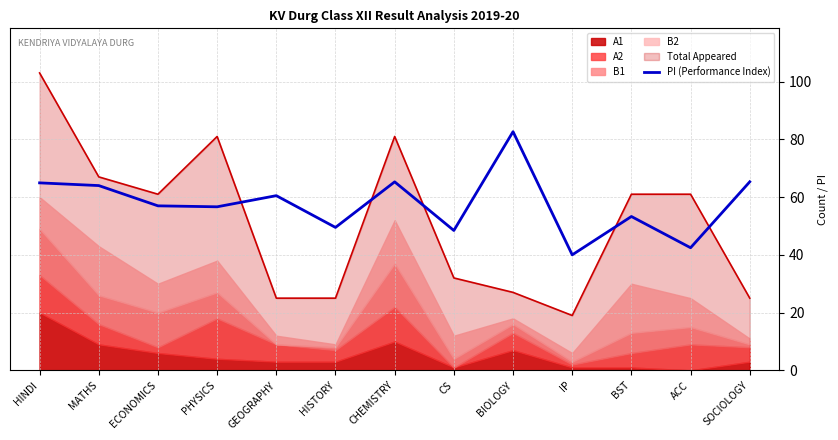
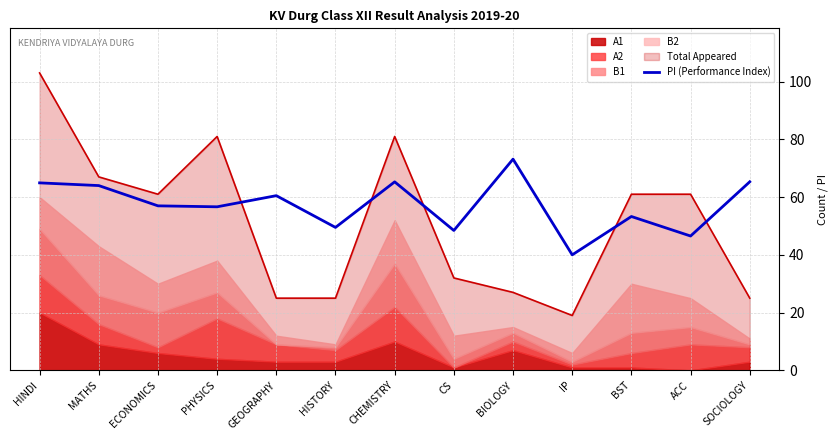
PI (Performance Index), BIOLOGY: 83 -> 73
A2, BIOLOGY: 6 -> 3
PI (Performance Index), ACC: 42 -> 47
